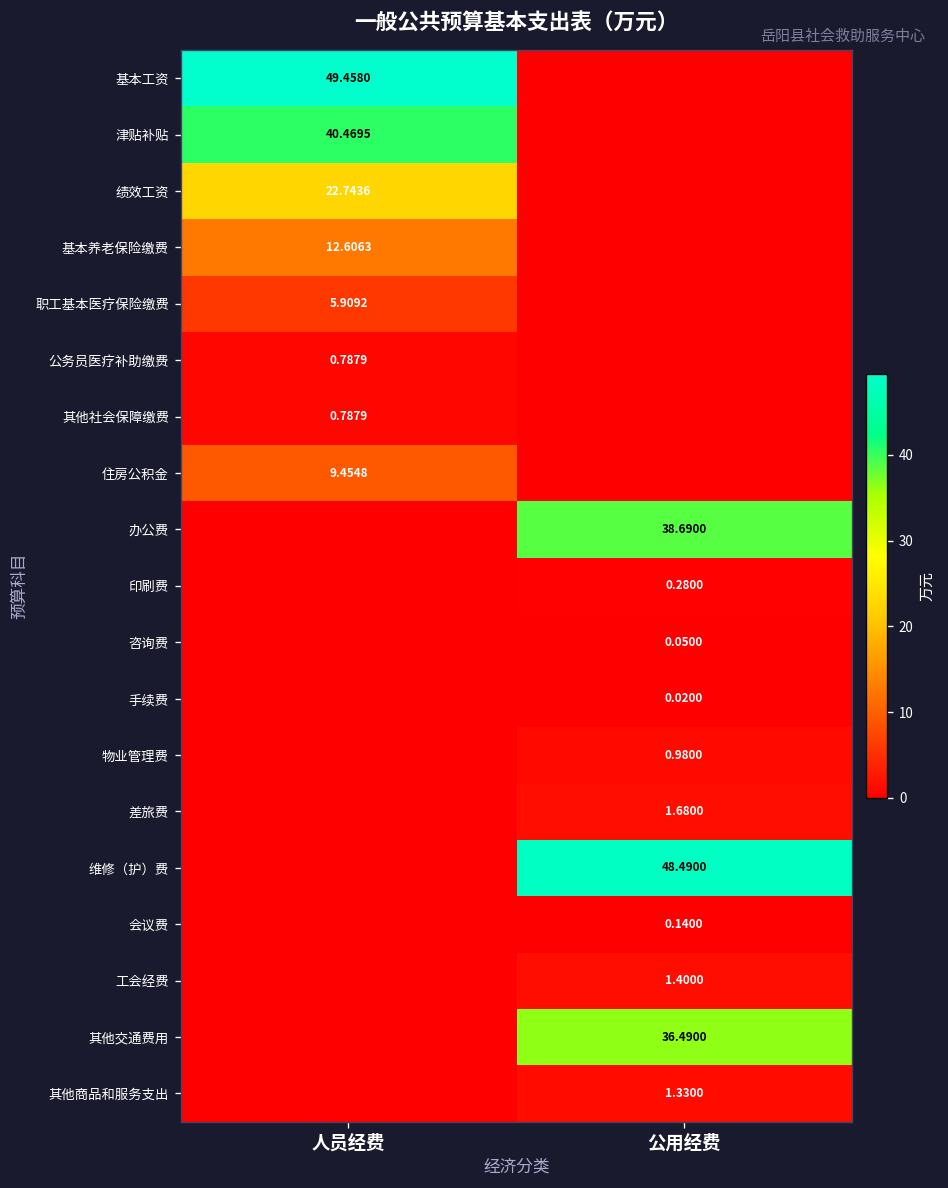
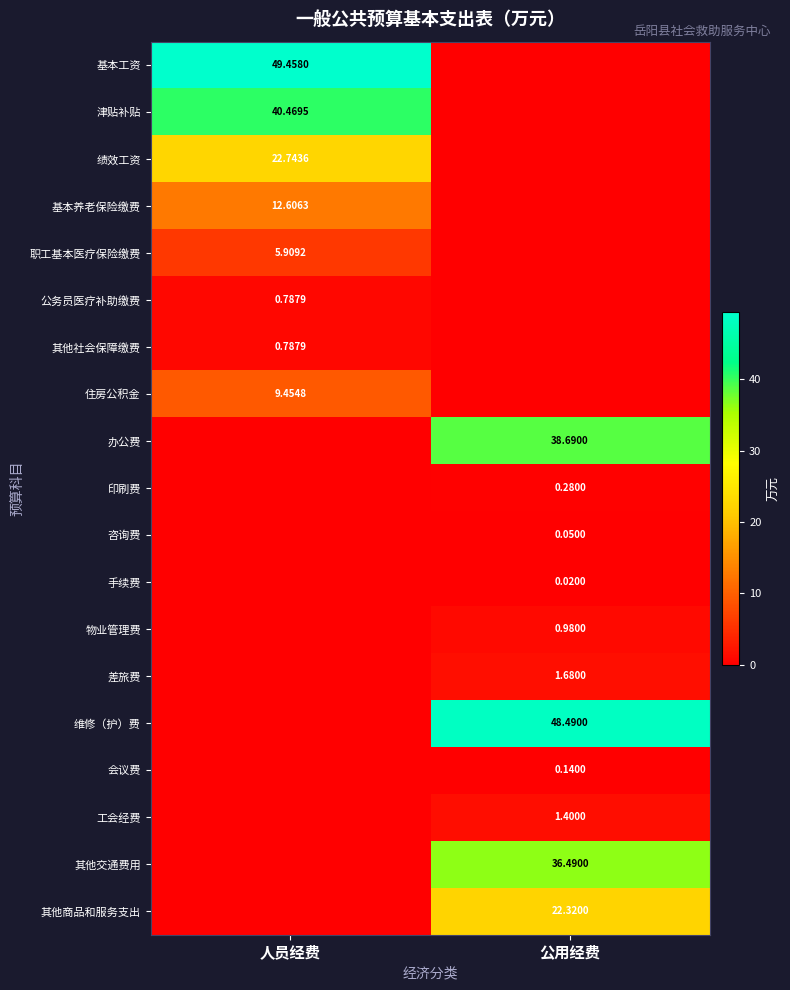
其他商品和服务支出, 公用经费: 1.3300 -> 22.3200
